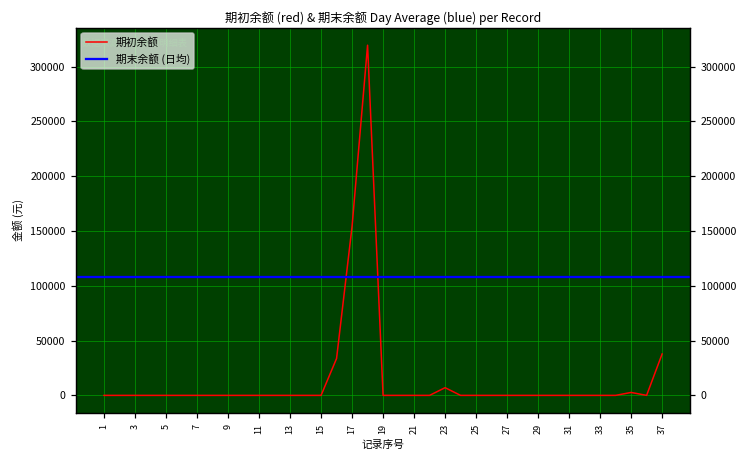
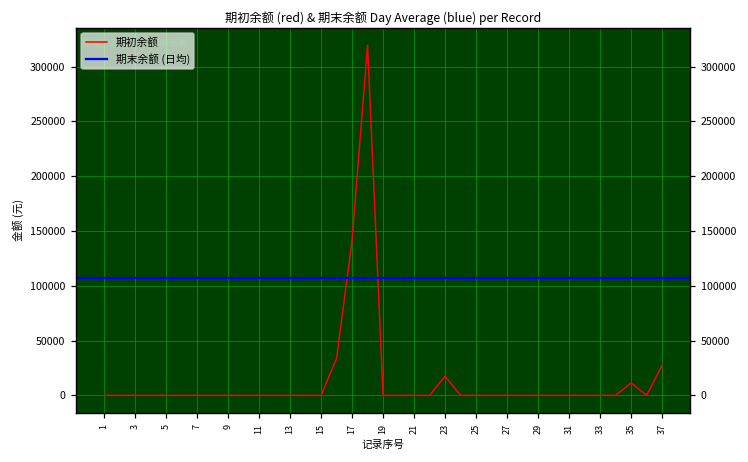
17: 150000 -> 140000
23: 10000 -> 20000
35: 0 -> 10000
37: 40000 -> 30000
